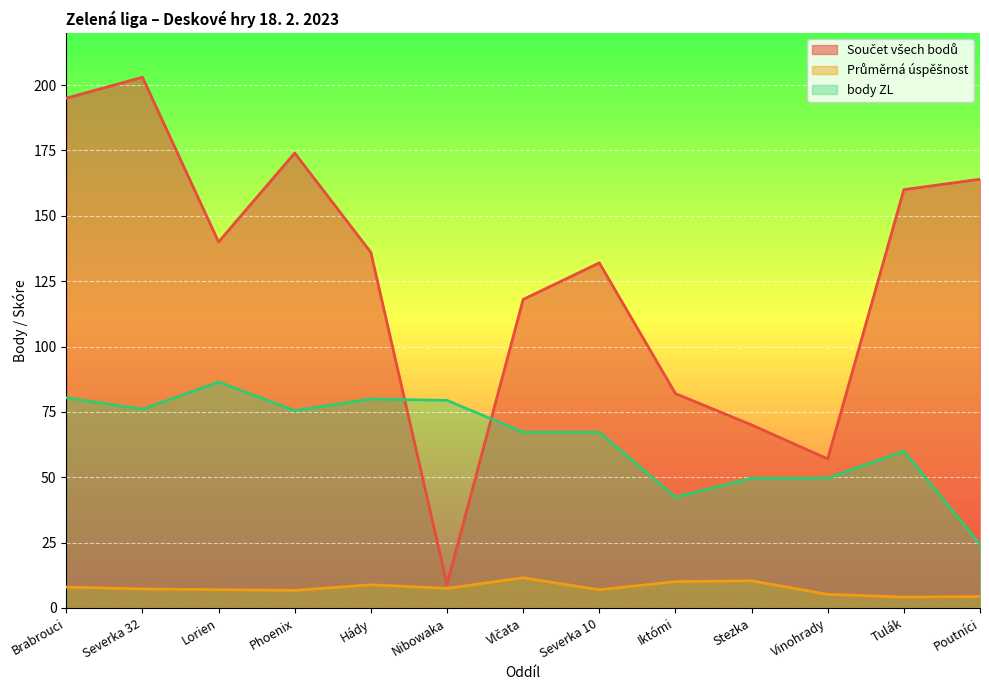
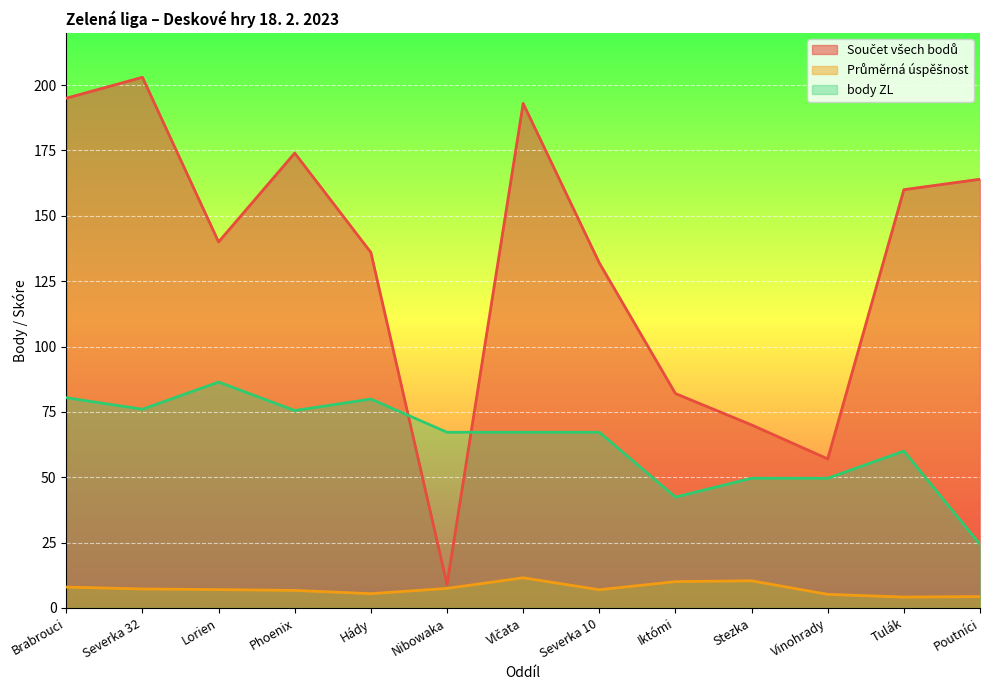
Průměrná úspěšnost, Hády: 9 -> 5
body ZL, Nibowaka: 79 -> 67
Součet všech bodů, Vlčata: 118 -> 193
